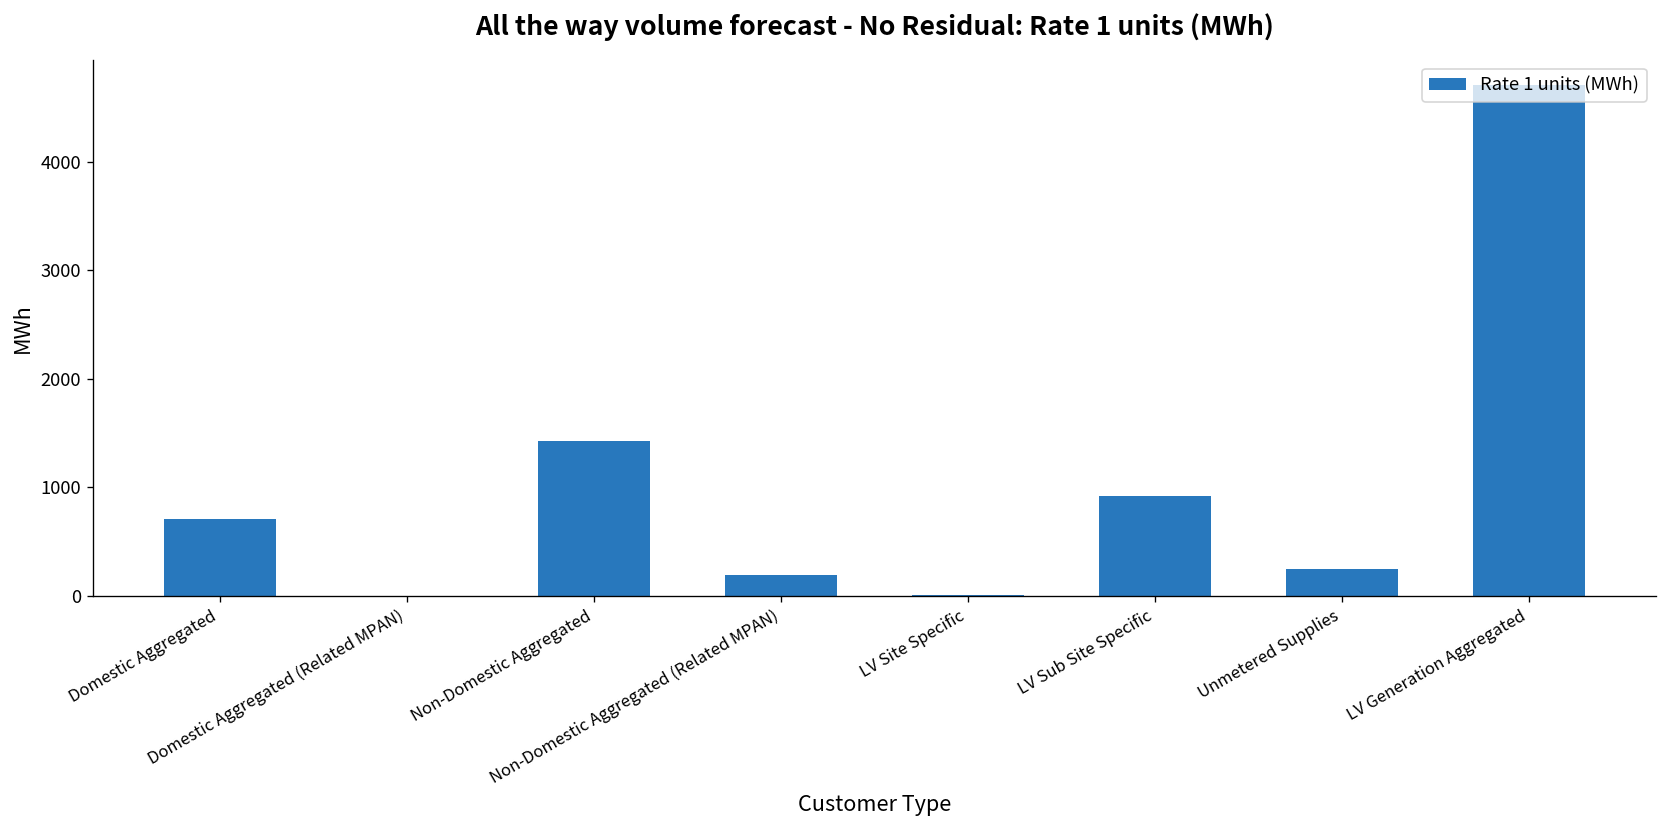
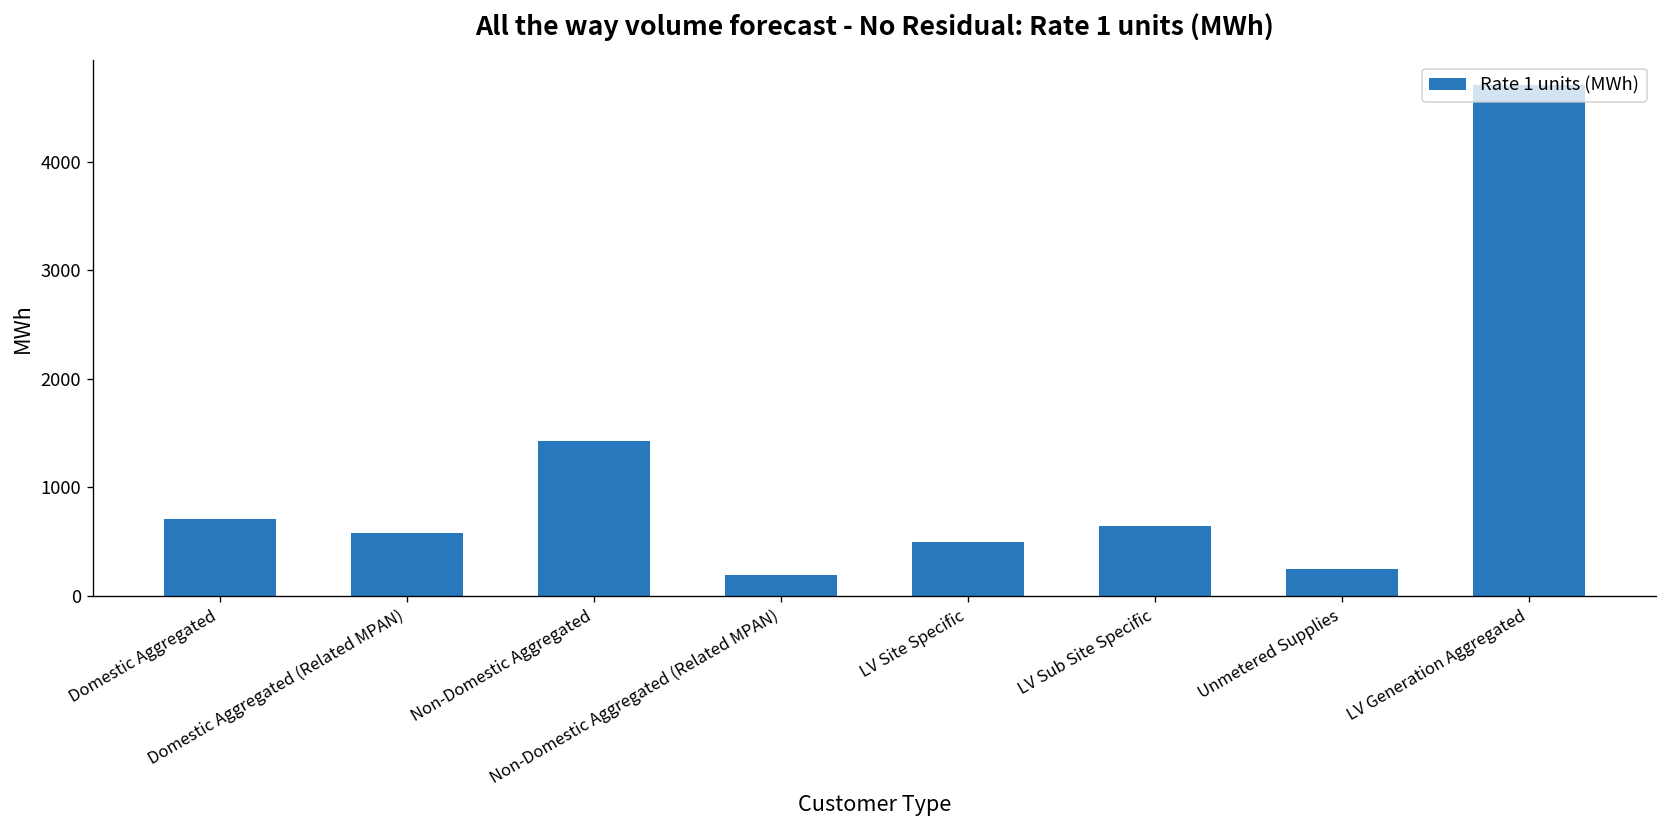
Domestic Aggregated (Related MPAN): 0 -> 600
LV Site Specific: 0 -> 500
LV Sub Site Specific: 900 -> 600
